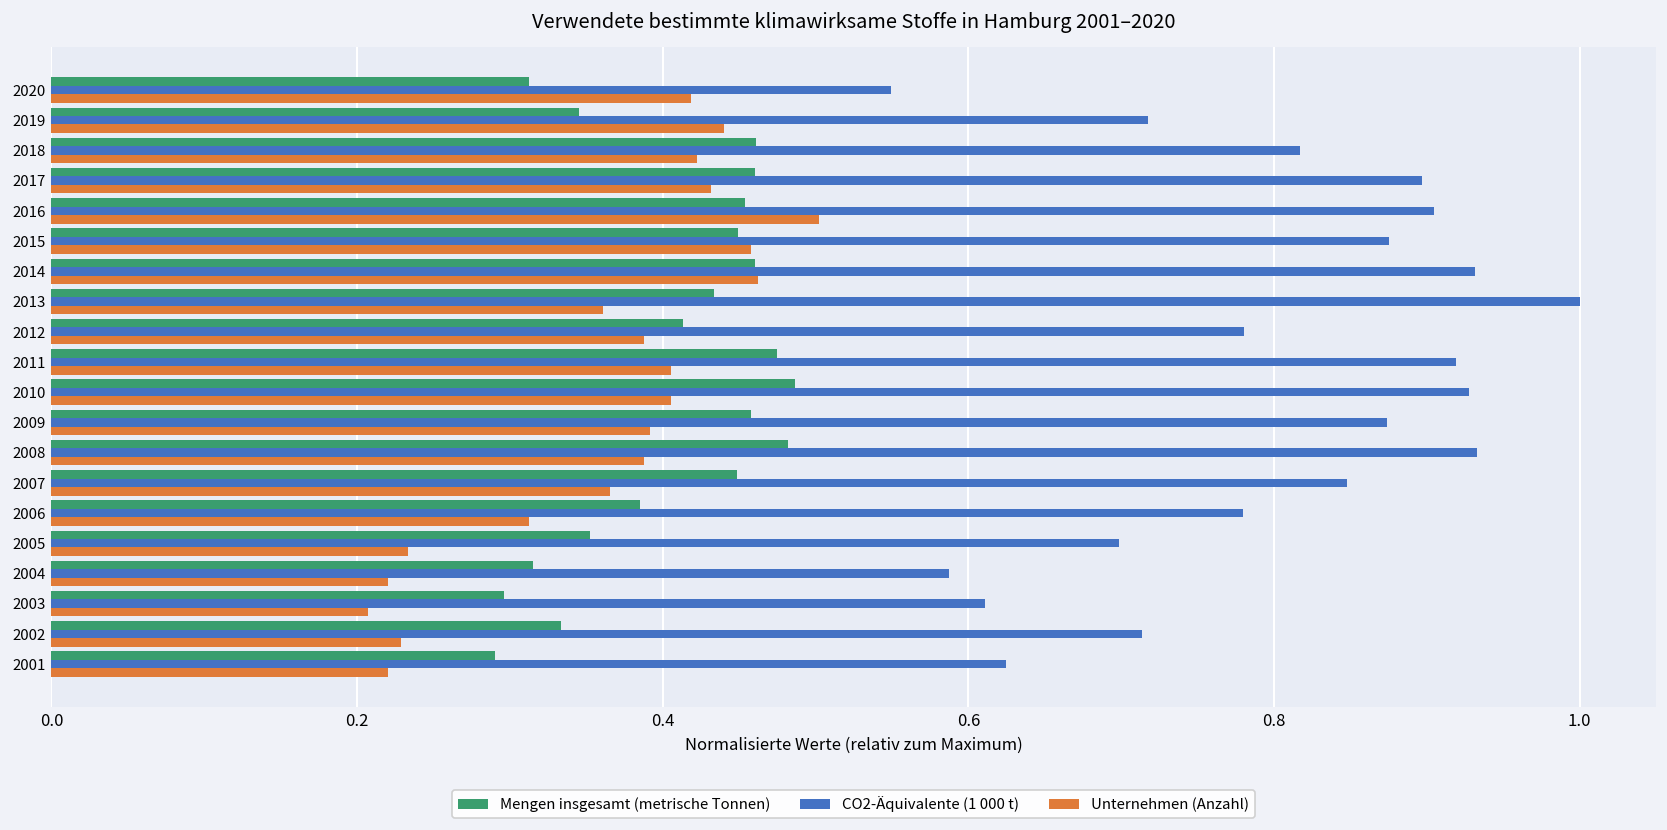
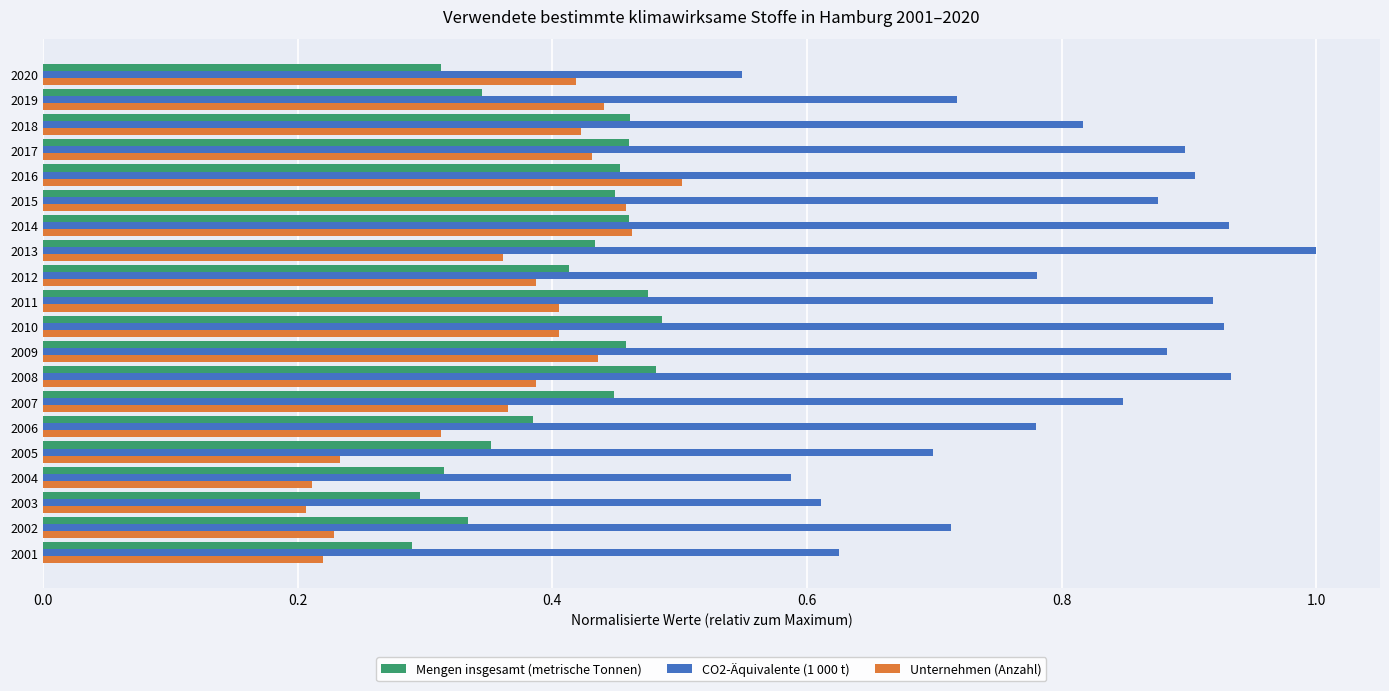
CO2-Äquivalente (1 000 t), 2009: 0.874 -> 0.882
Unternehmen (Anzahl), 2009: 0.392 -> 0.436
Unternehmen (Anzahl), 2004: 0.220 -> 0.211
